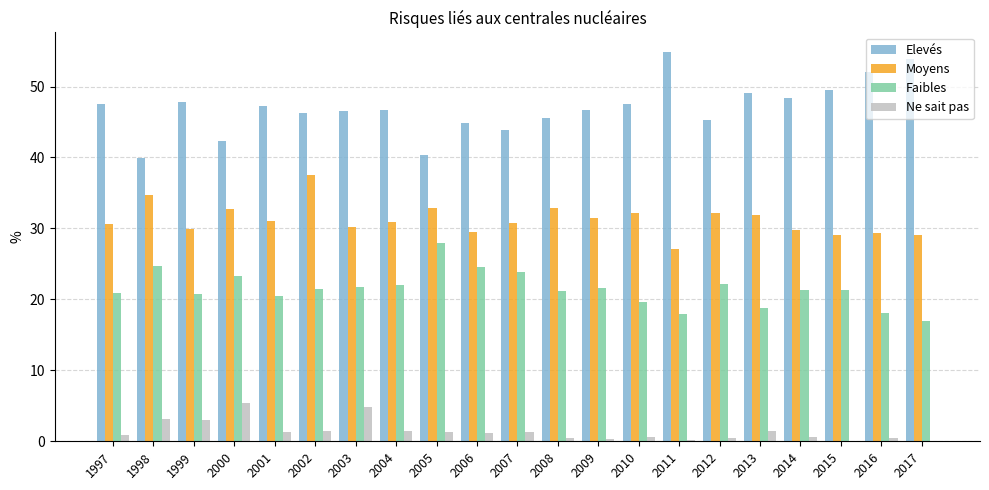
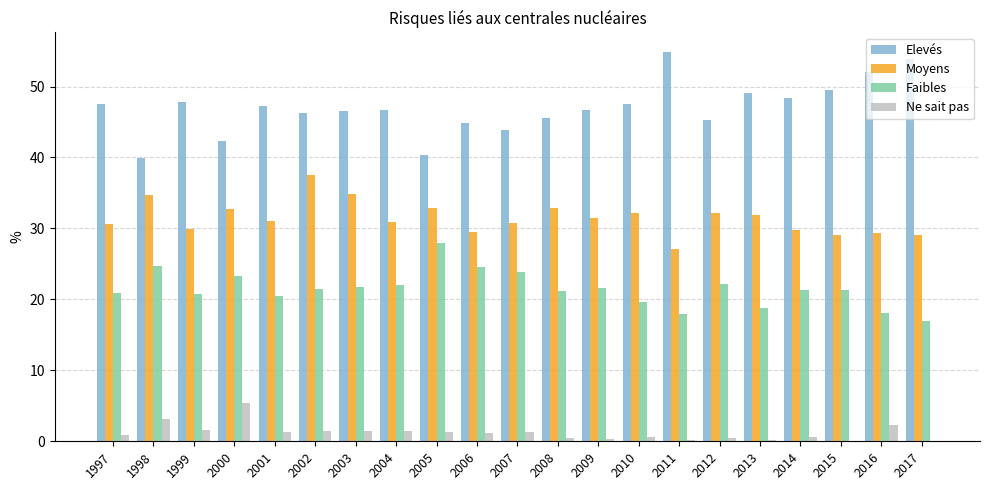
Ne sait pas, 1999: 3 -> 2
Moyens, 2003: 30 -> 35
Ne sait pas, 2003: 5 -> 1
Ne sait pas, 2013: 2 -> 0
Ne sait pas, 2016: 1 -> 2
